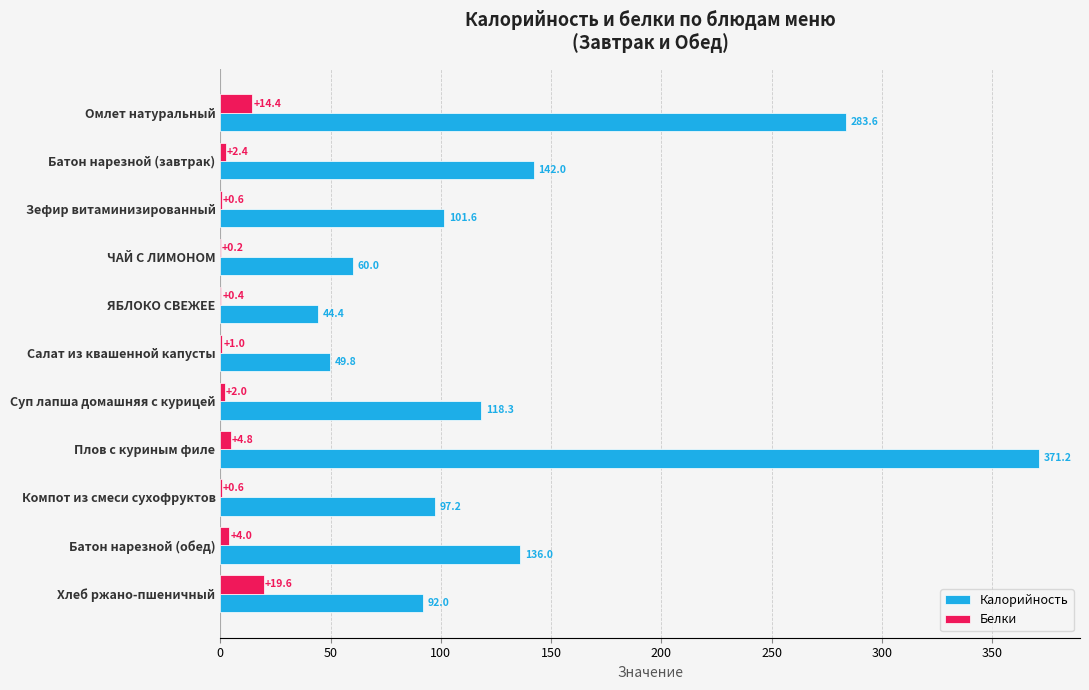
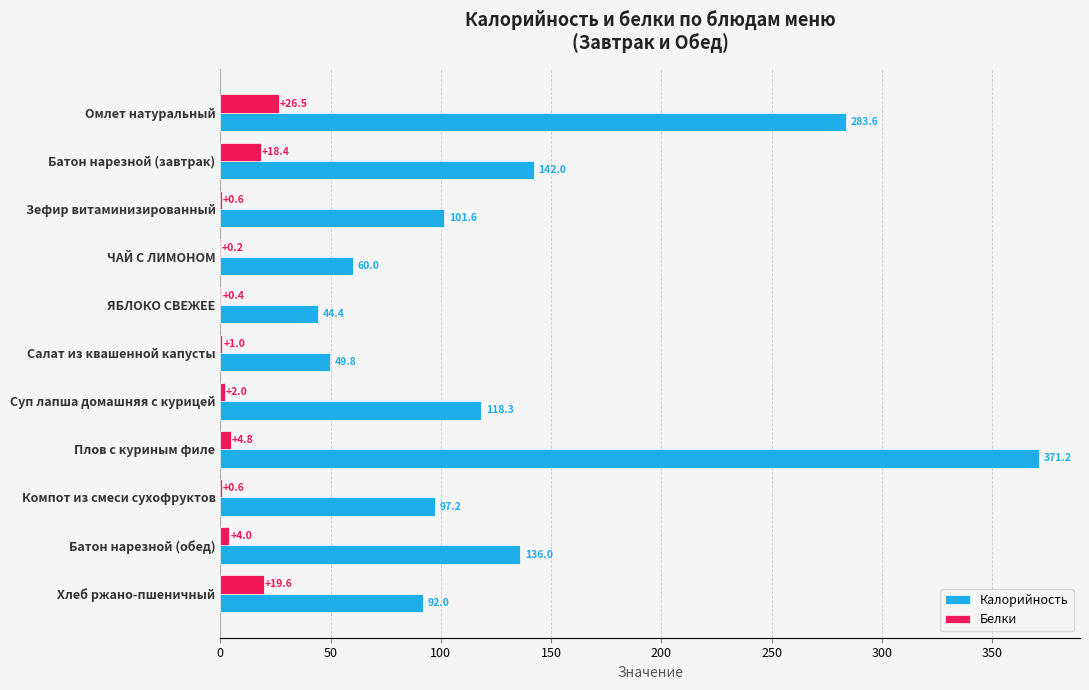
Белки, Омлет натуральный: +14.4 -> +26.5
Белки, Батон нарезной (завтрак): +2.4 -> +18.4
